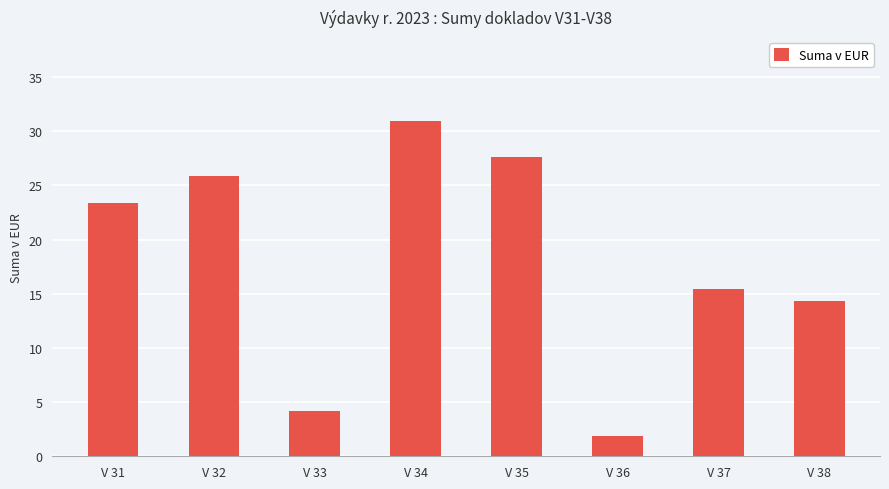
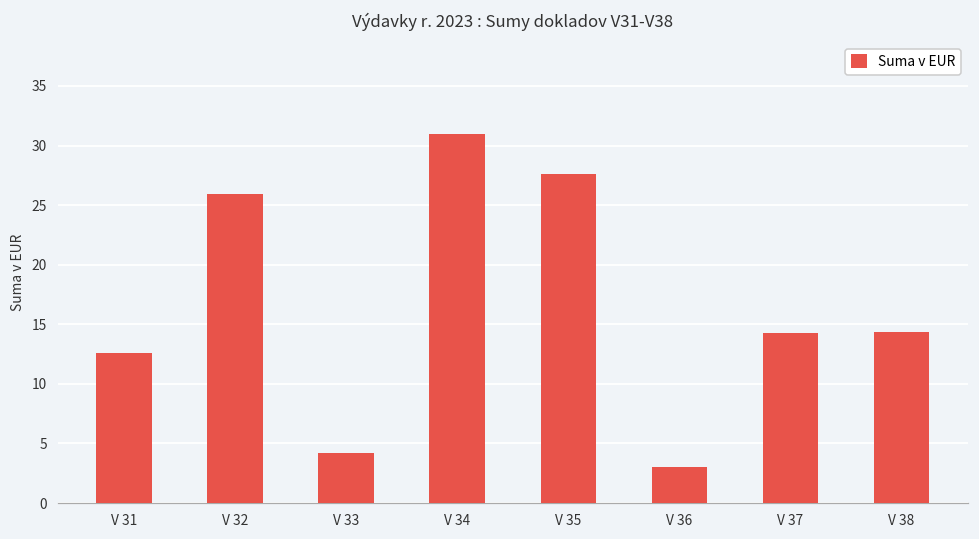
V 31: 23.4 -> 12.6
V 36: 1.9 -> 3.0
V 37: 15.4 -> 14.3
